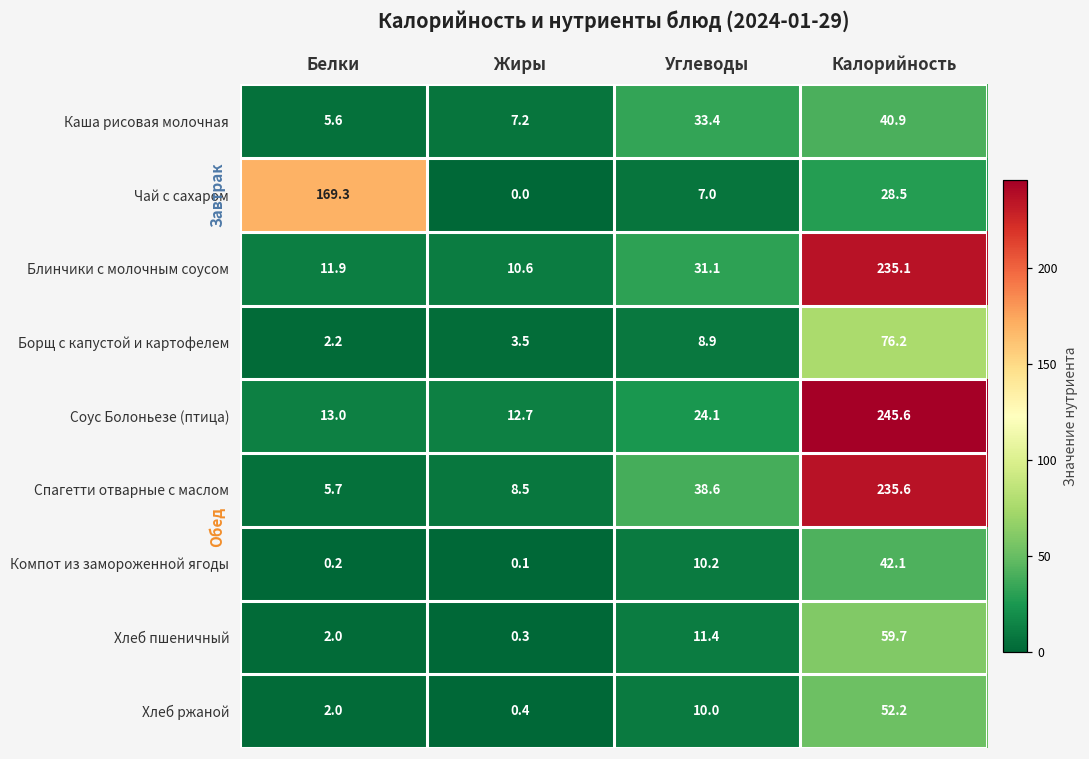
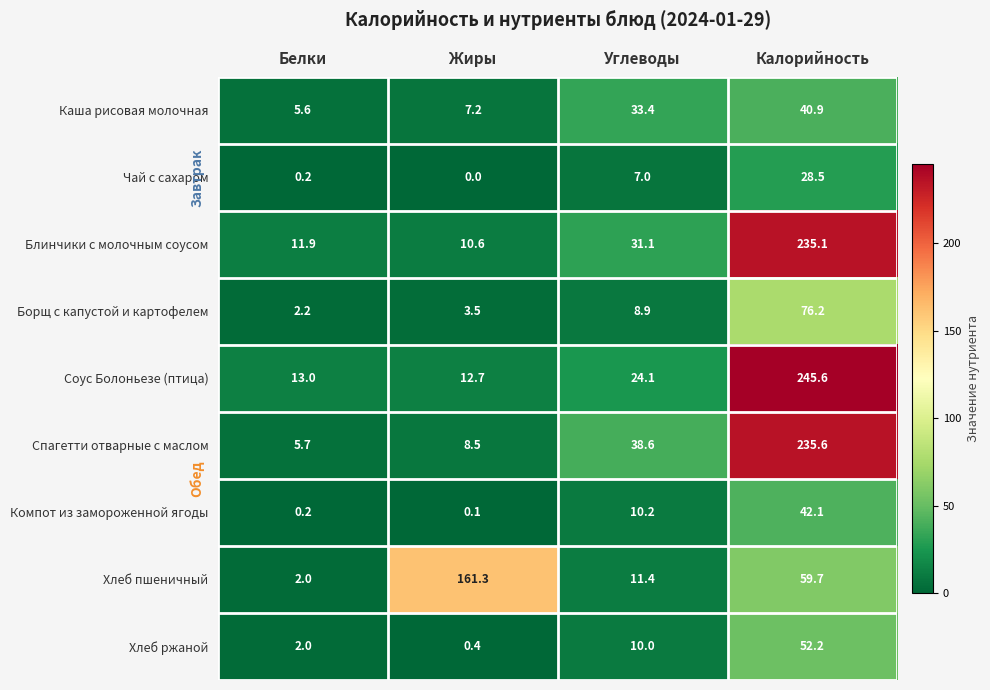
Чай с сахаром, Белки: 169.3 -> 0.2
Хлеб пшеничный, Жиры: 0.3 -> 161.3
